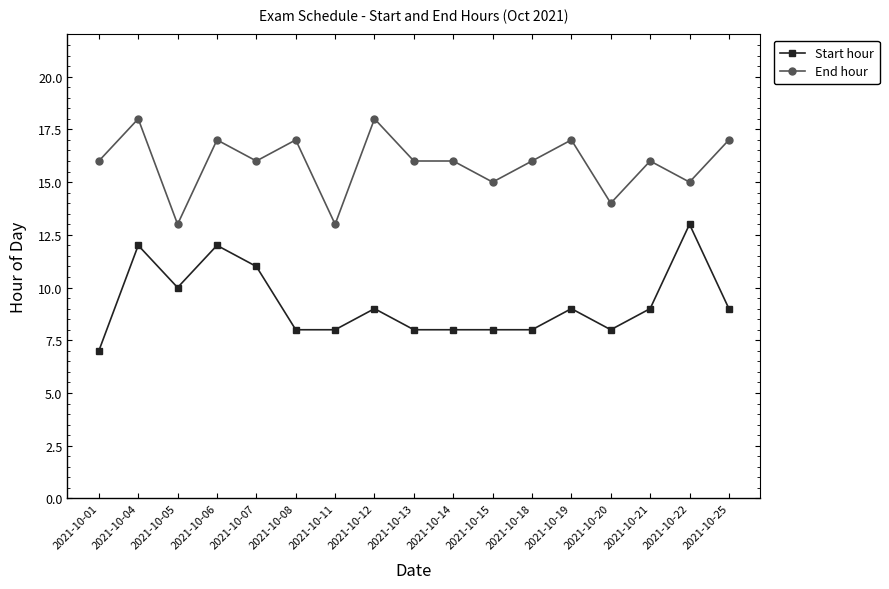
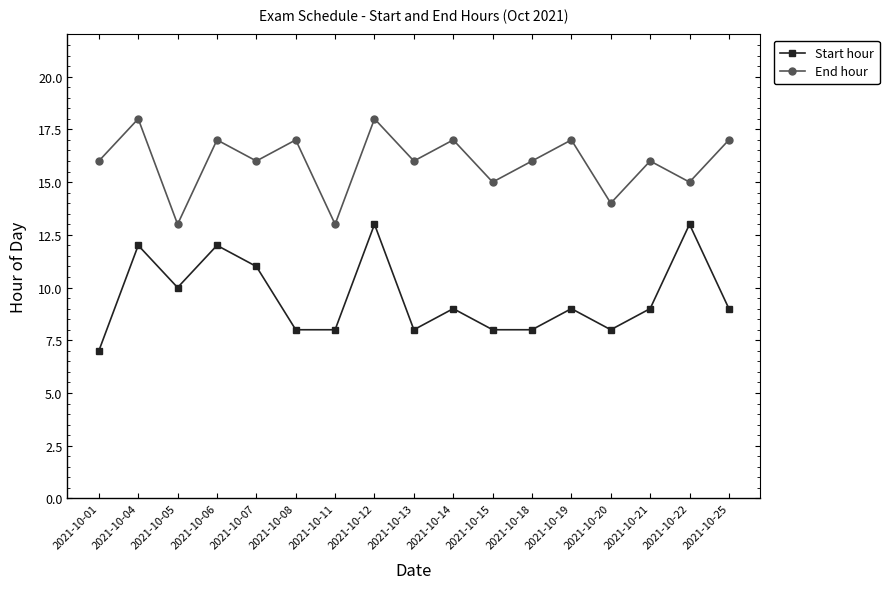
Start hour, 2021-10-12: 9 -> 13
Start hour, 2021-10-14: 8 -> 9
End hour, 2021-10-14: 16 -> 17
